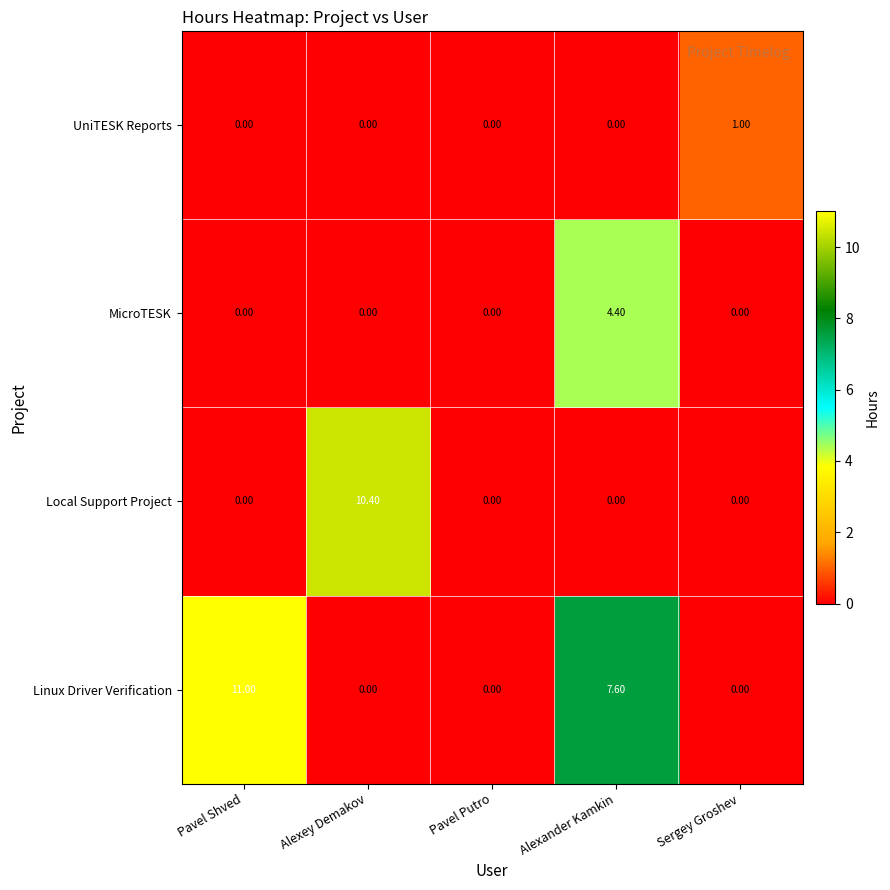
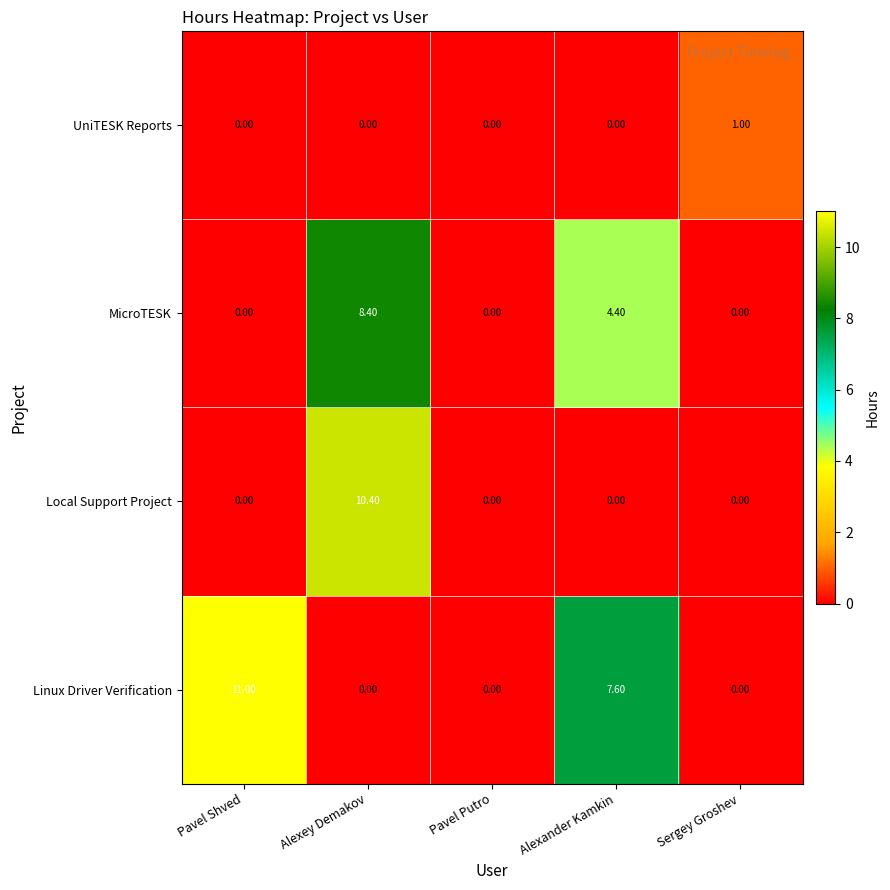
MicroTESK, Alexey Demakov: 0.00 -> 8.40
